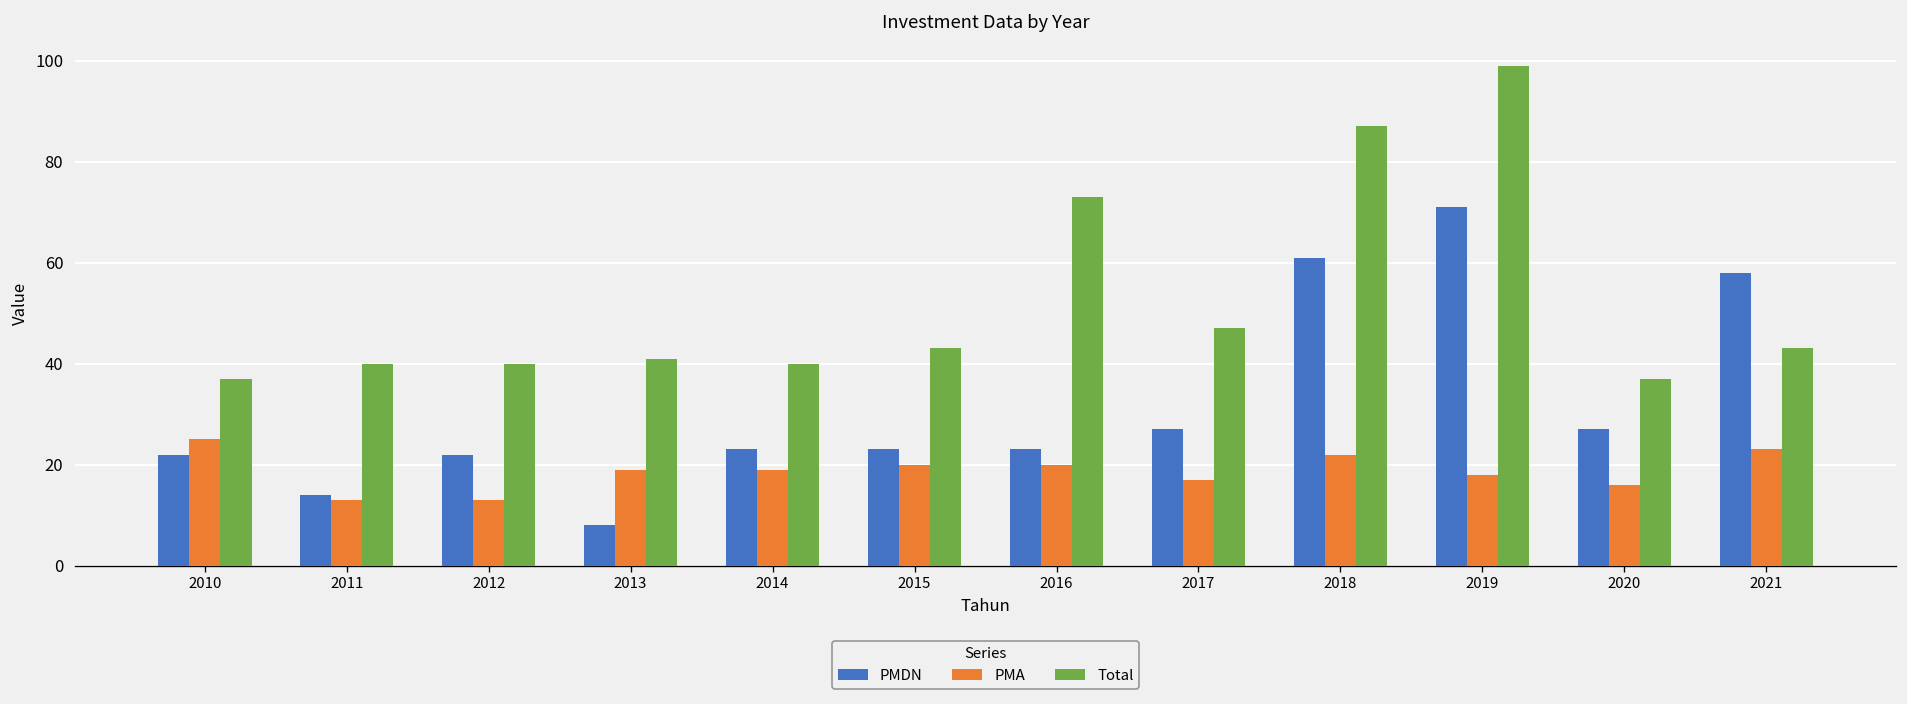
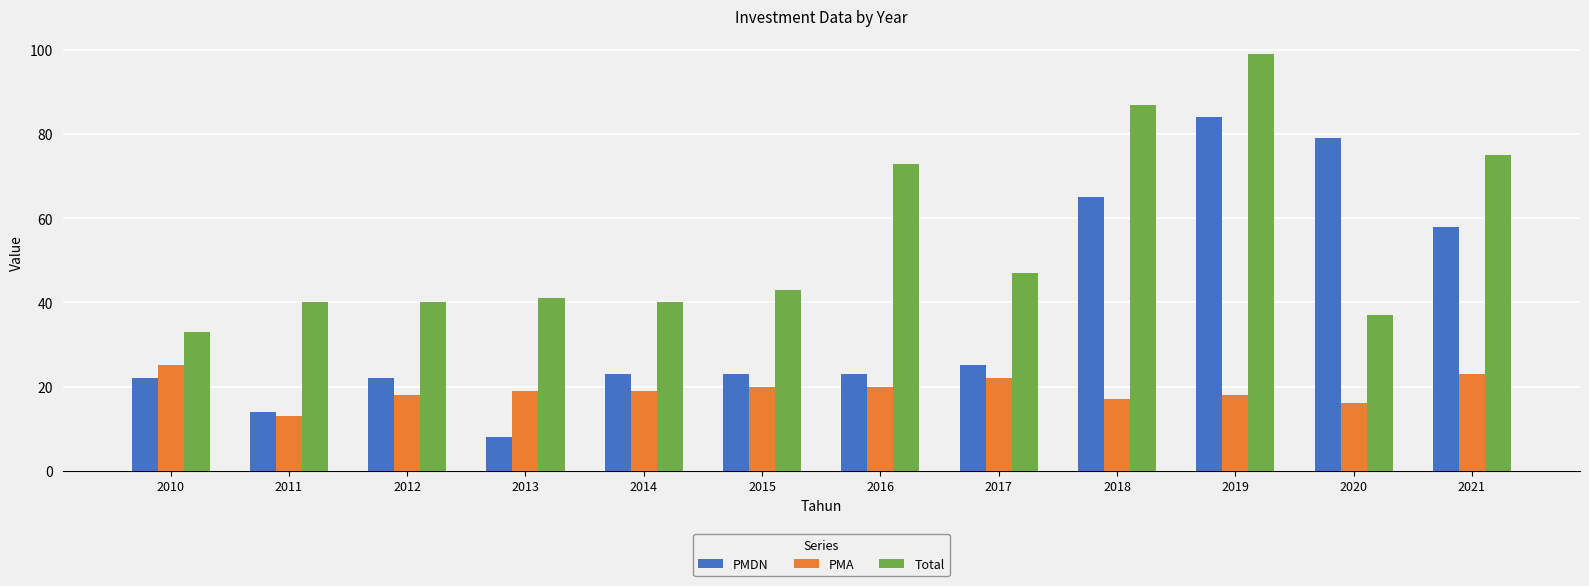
Total, 2010: 37 -> 33
PMA, 2012: 13 -> 18
PMDN, 2017: 27 -> 25
PMA, 2017: 17 -> 22
PMDN, 2018: 61 -> 65
PMA, 2018: 22 -> 17
PMDN, 2019: 71 -> 84
PMDN, 2020: 27 -> 79
Total, 2021: 43 -> 75
